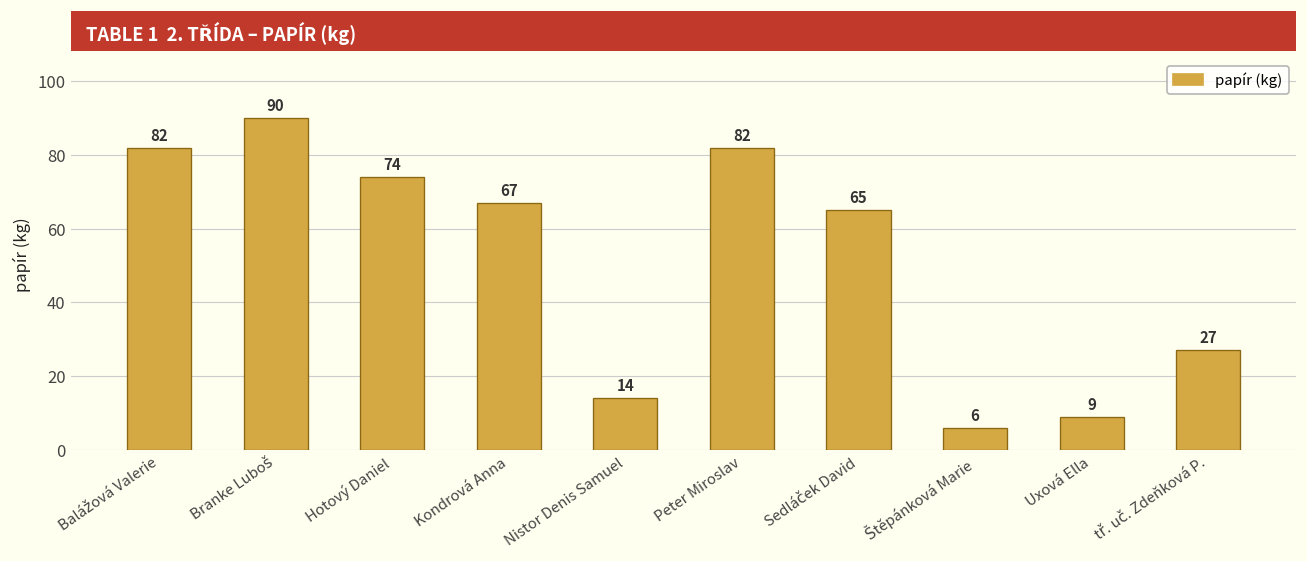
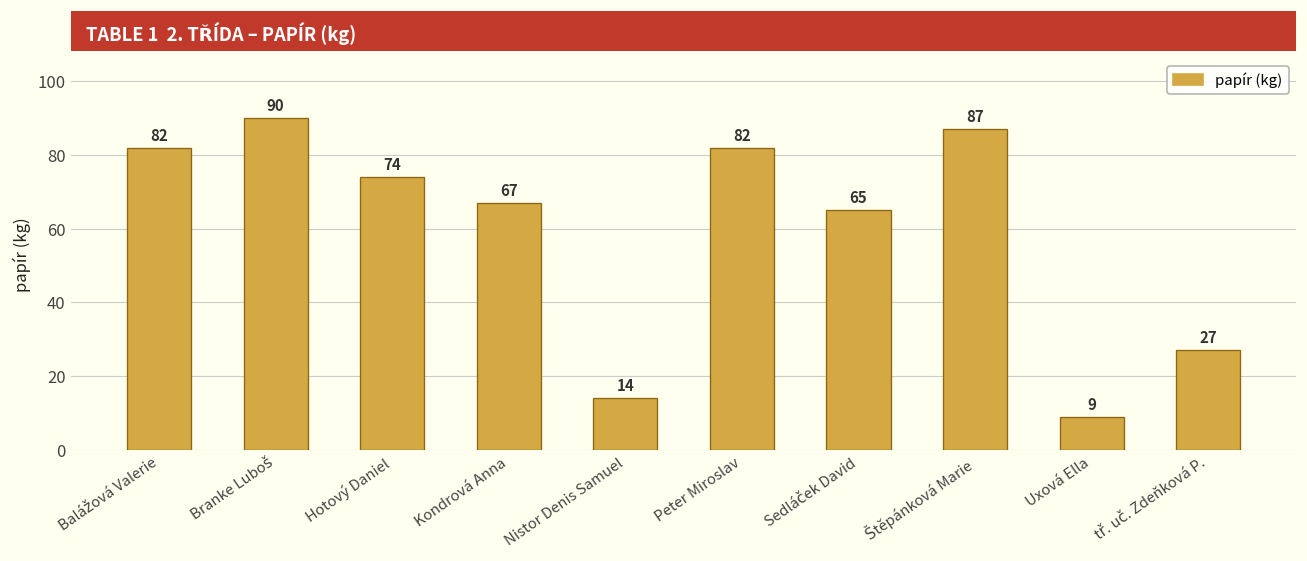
Štěpánková Marie: 6 -> 87
